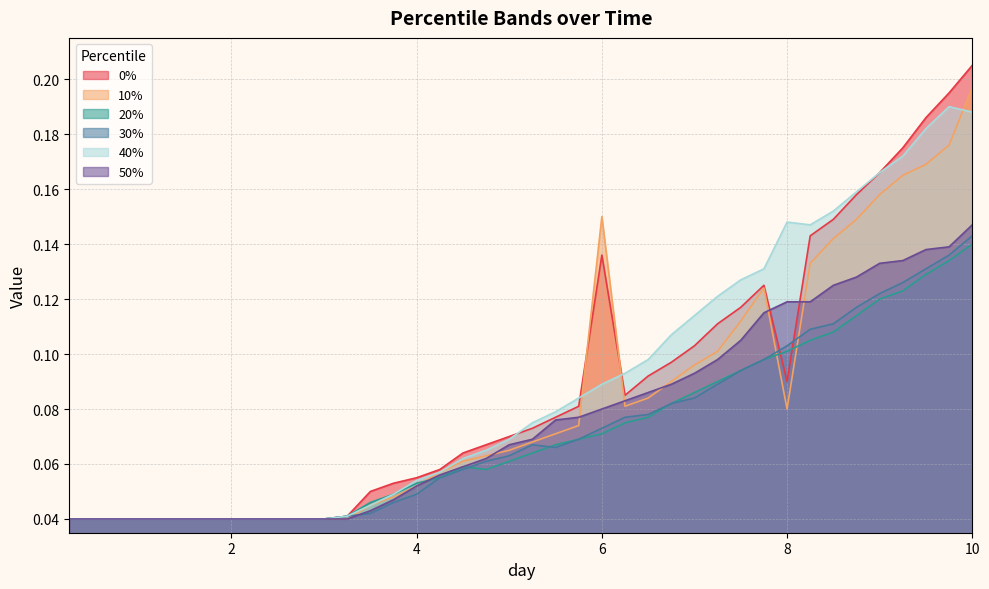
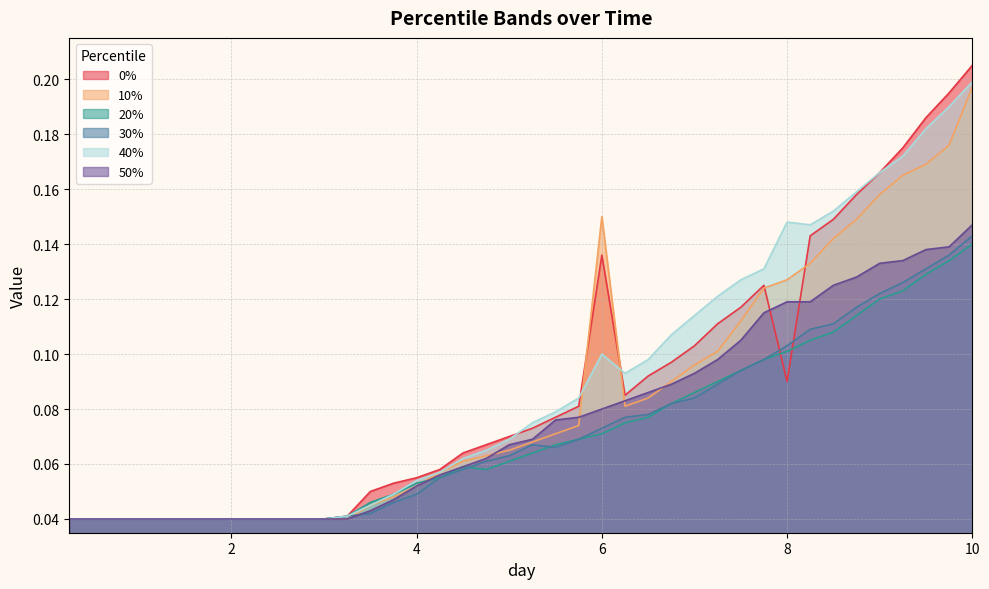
40%, 6: 0.089 -> 0.100
10%, 8: 0.080 -> 0.127
40%, 10: 0.188 -> 0.199
